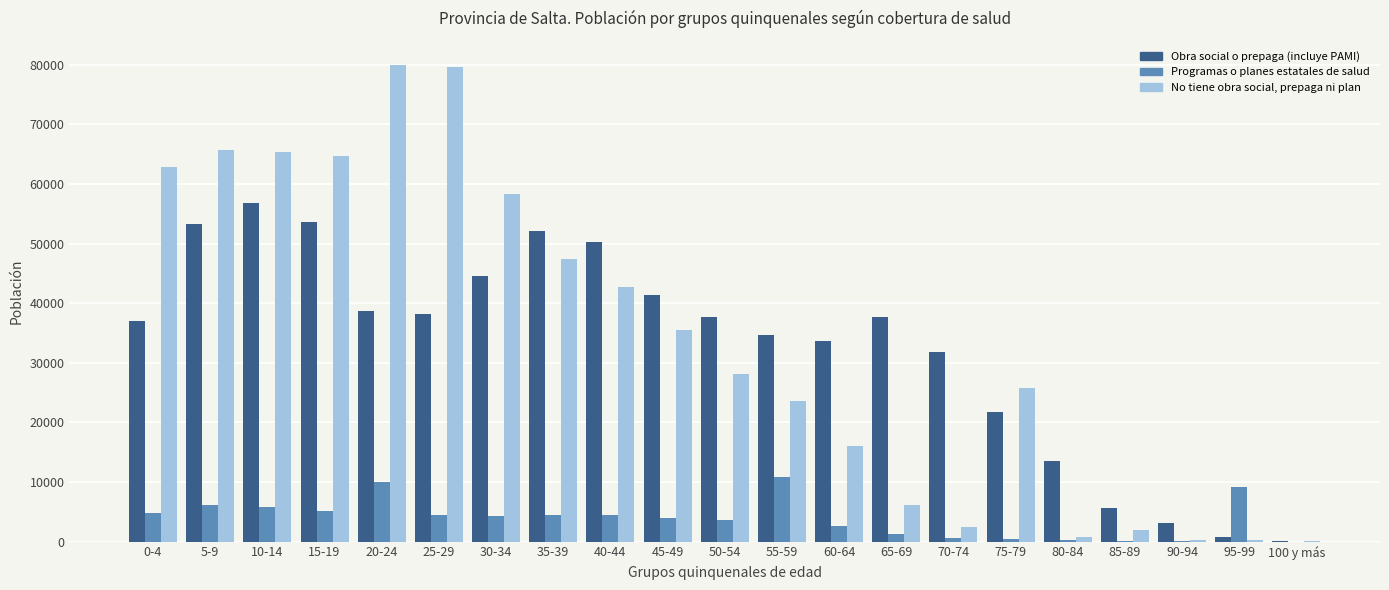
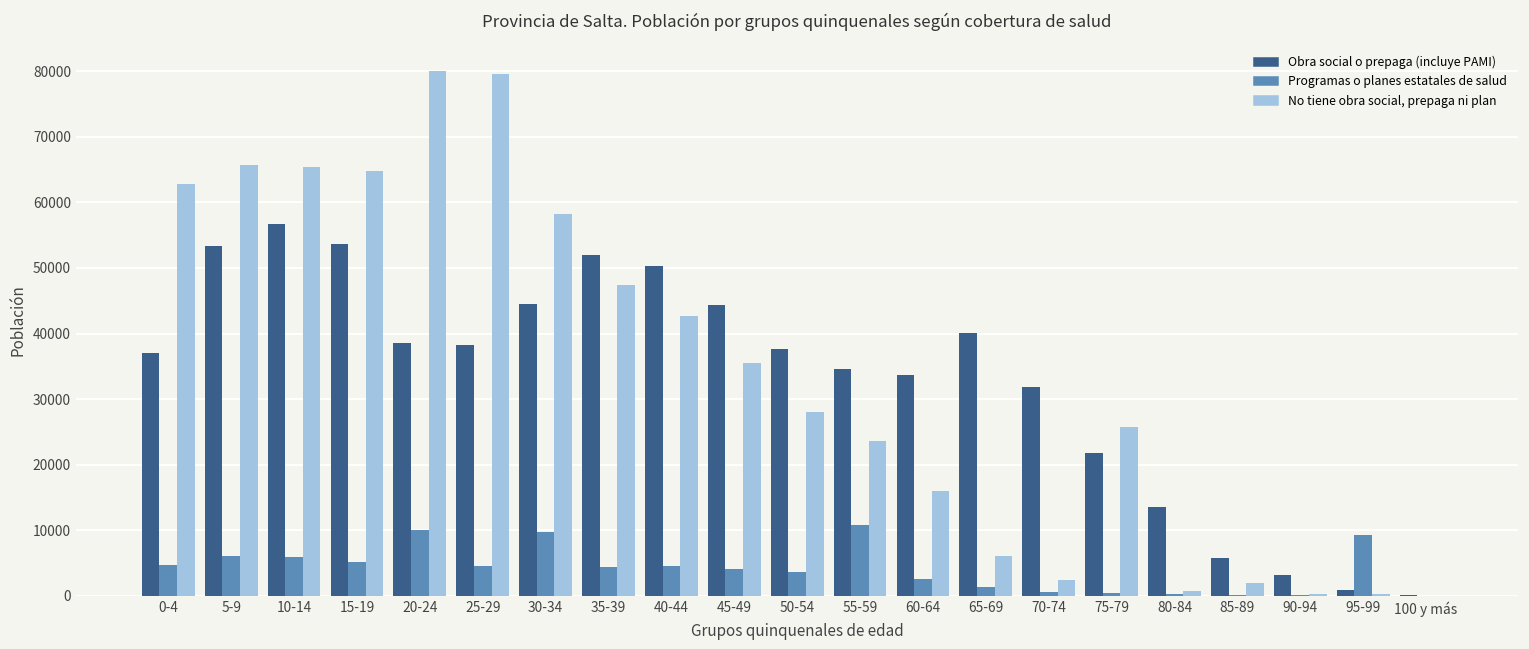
Programas o planes estatales de salud, 30-34: 4000 -> 10000
Obra social o prepaga (incluye PAMI), 45-49: 41000 -> 44000
Obra social o prepaga (incluye PAMI), 65-69: 38000 -> 40000
